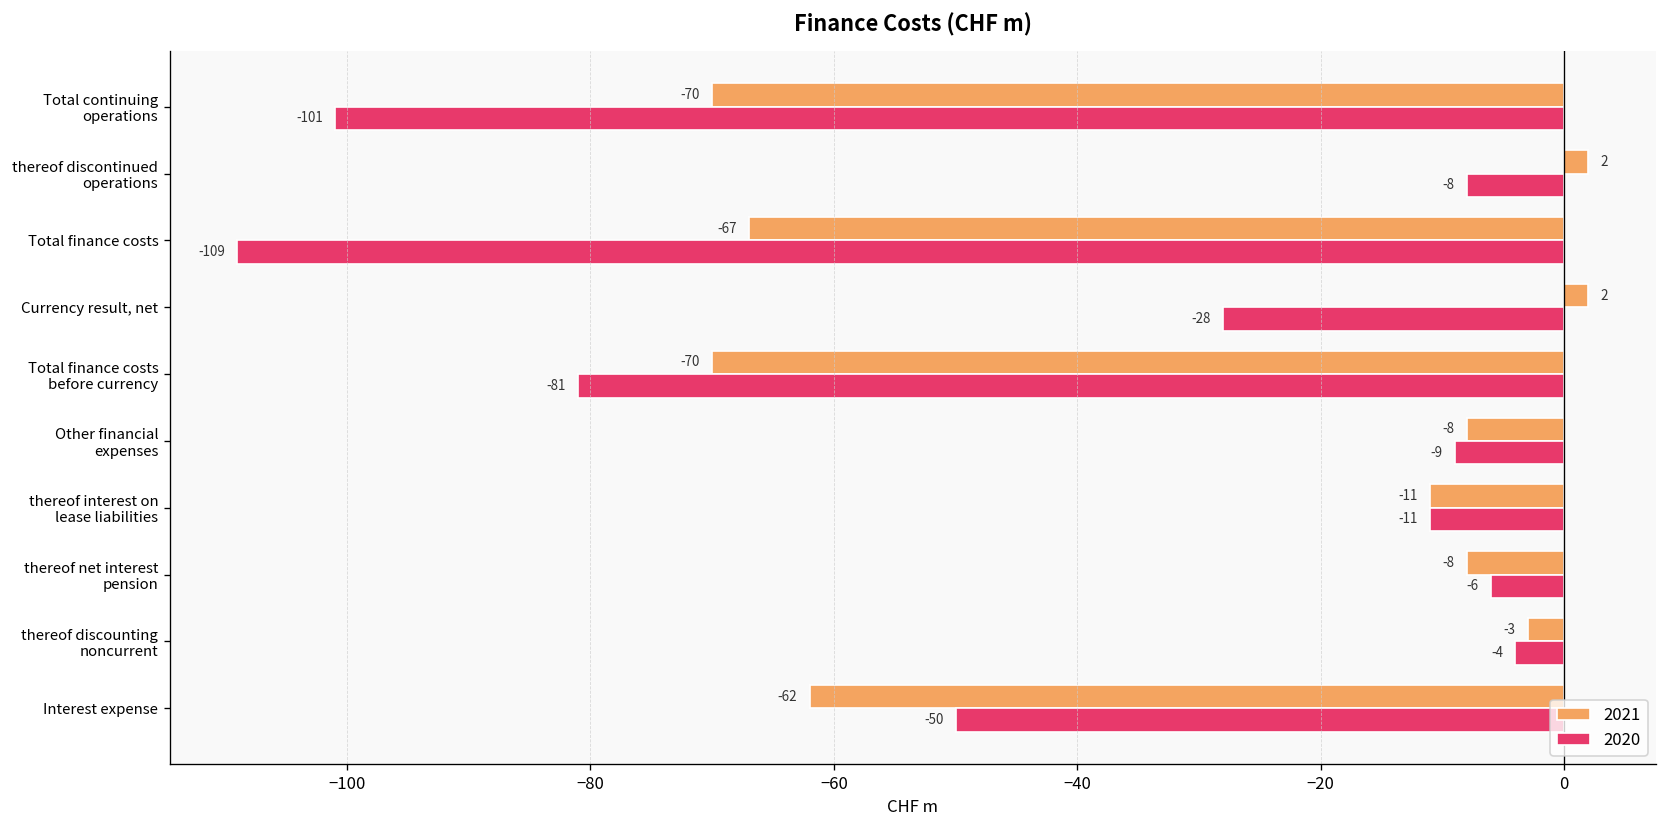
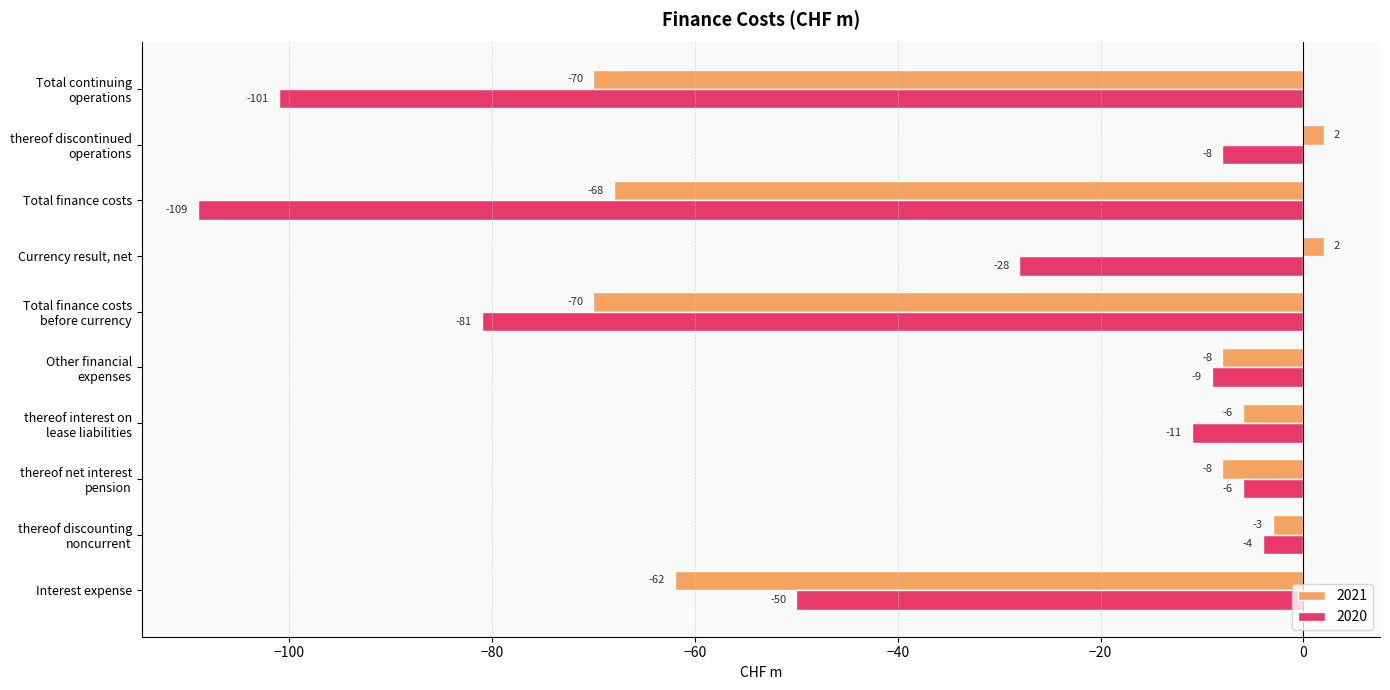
2021, Total finance costs: -67 -> -68
2021, thereof interest on lease liabilities: -11 -> -6
